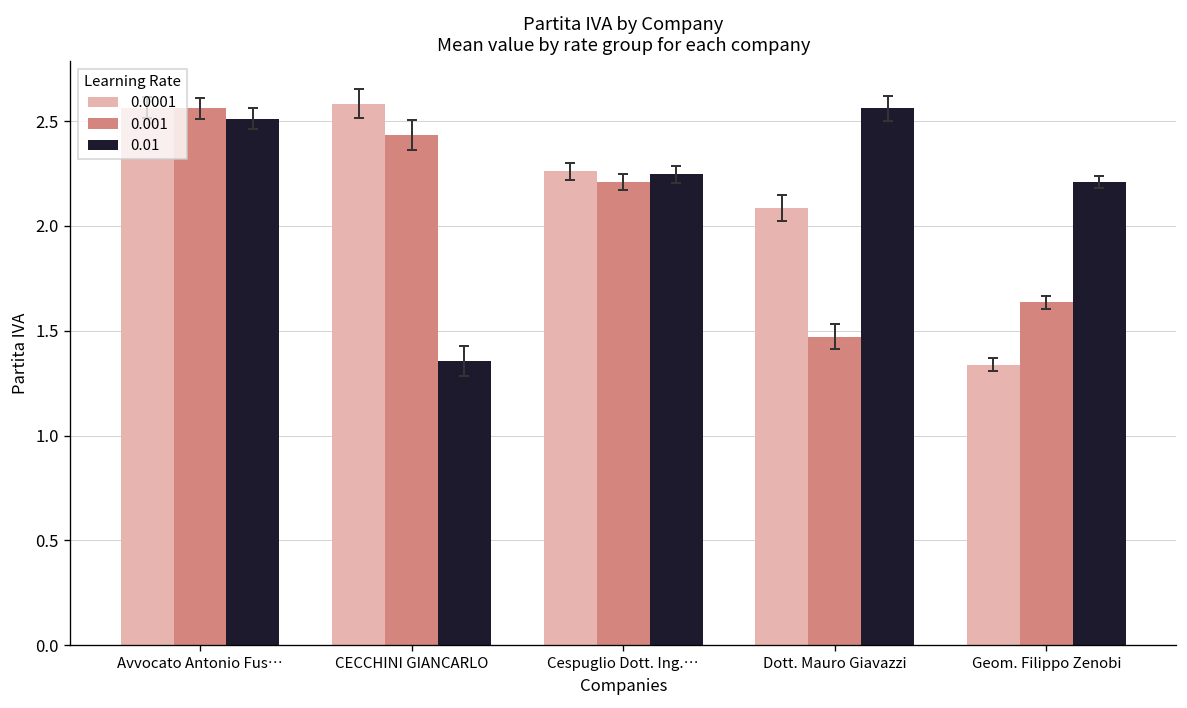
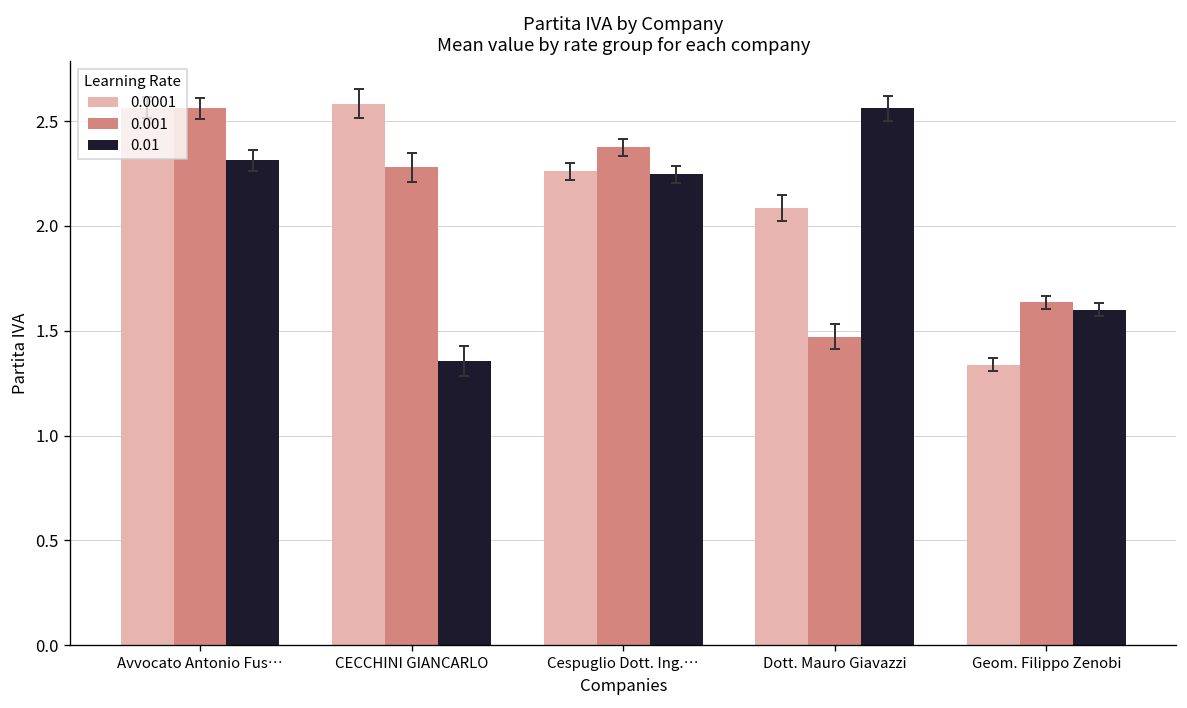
0.01, Avvocato Antonio Fus…: 2.51 -> 2.31
0.001, CECCHINI GIANCARLO: 2.43 -> 2.28
0.001, Cespuglio Dott. Ing.…: 2.21 -> 2.38
0.01, Geom. Filippo Zenobi: 2.21 -> 1.60
